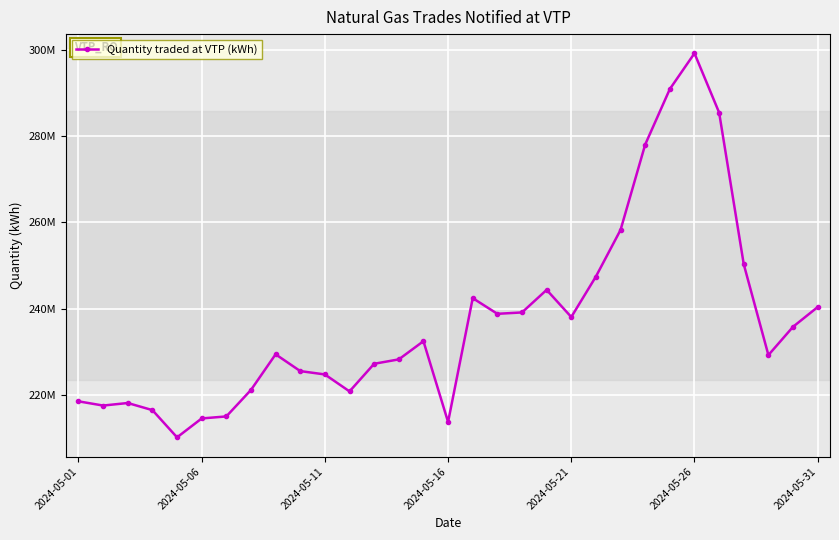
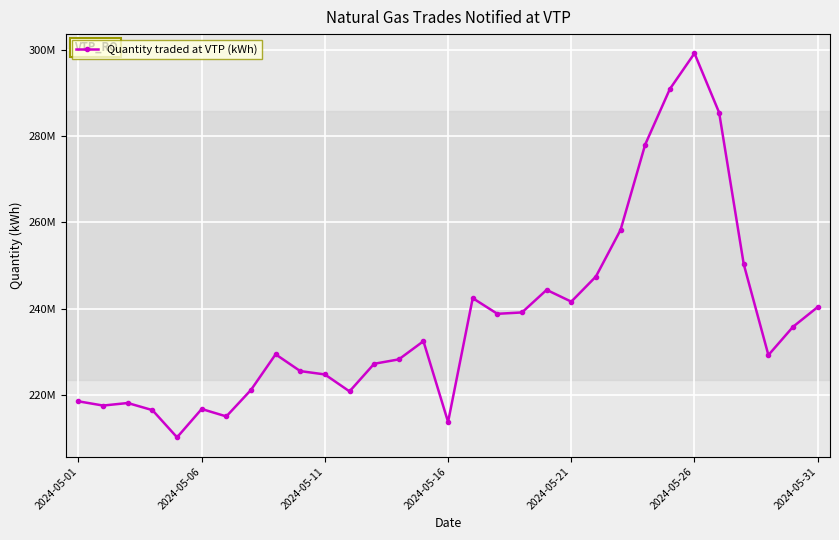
2024-05-06: 215000000 -> 217000000
2024-05-21: 238000000 -> 242000000
